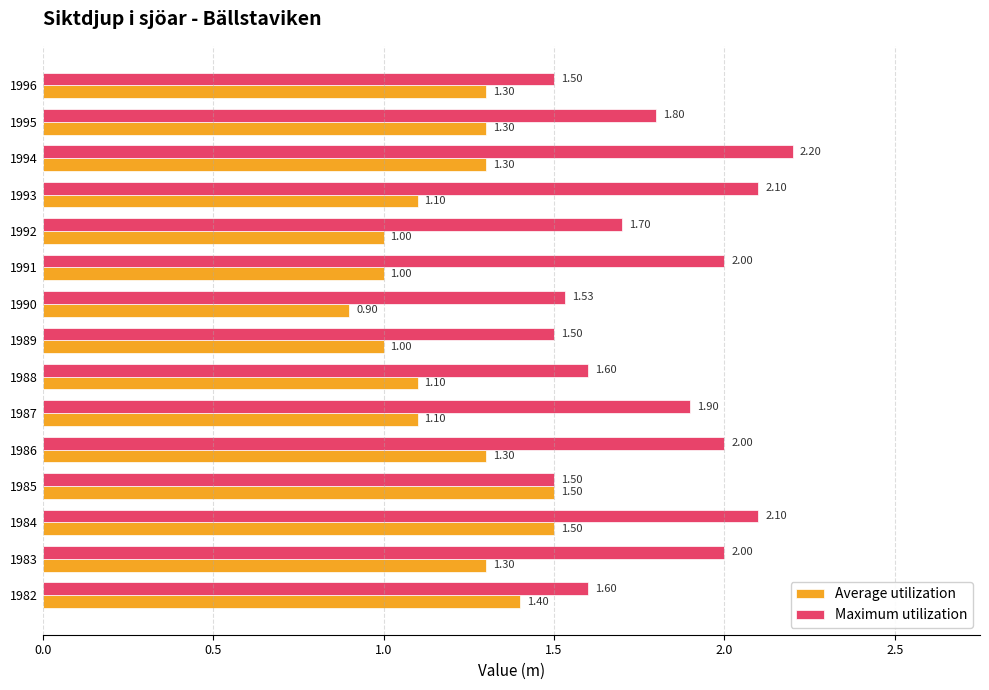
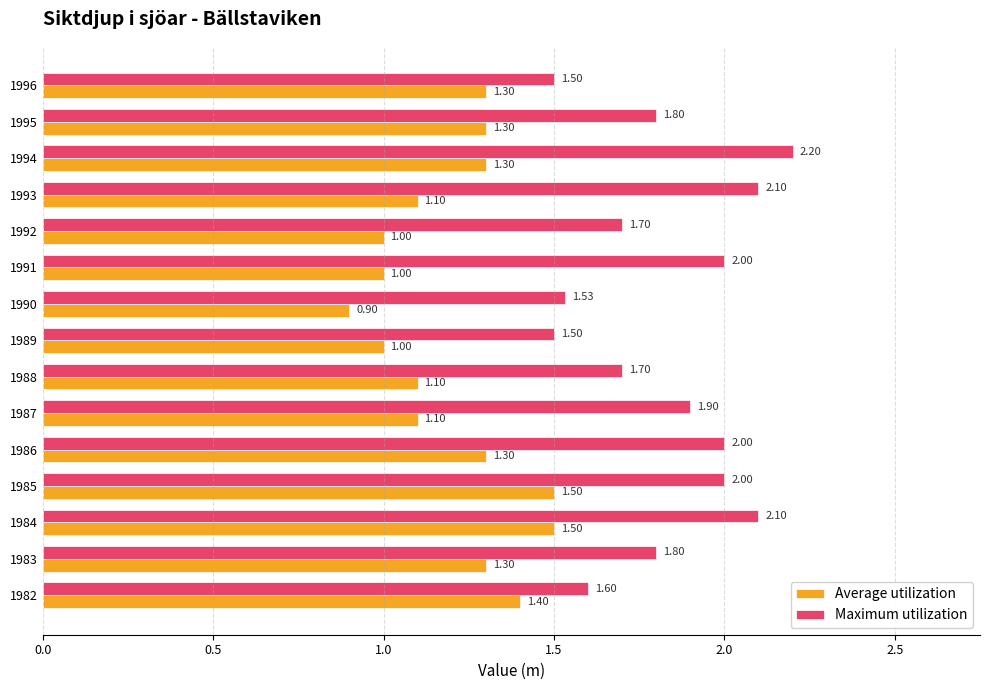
Maximum utilization, 1988: 1.60 -> 1.70
Maximum utilization, 1985: 1.50 -> 2.00
Maximum utilization, 1983: 2.00 -> 1.80
